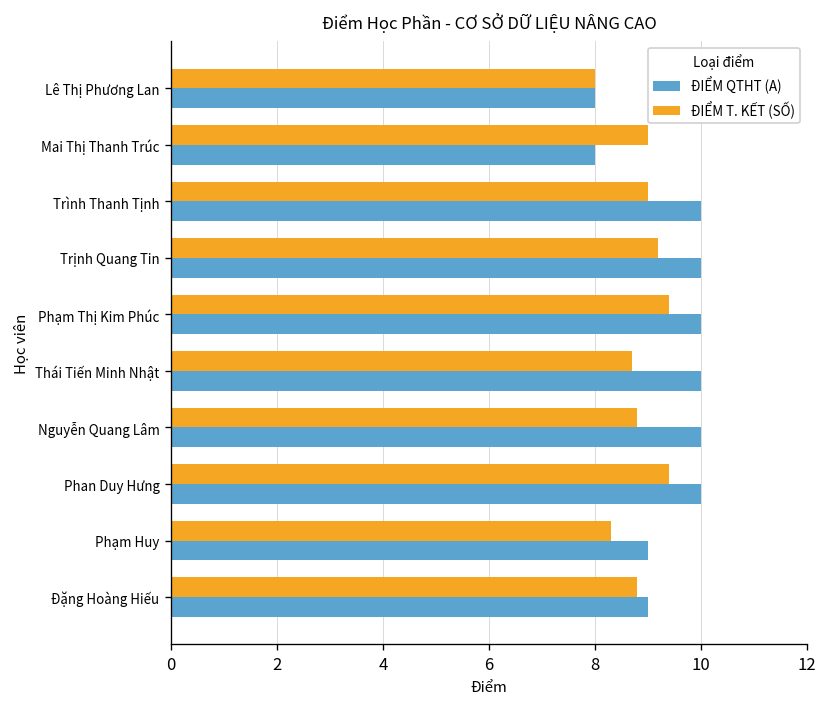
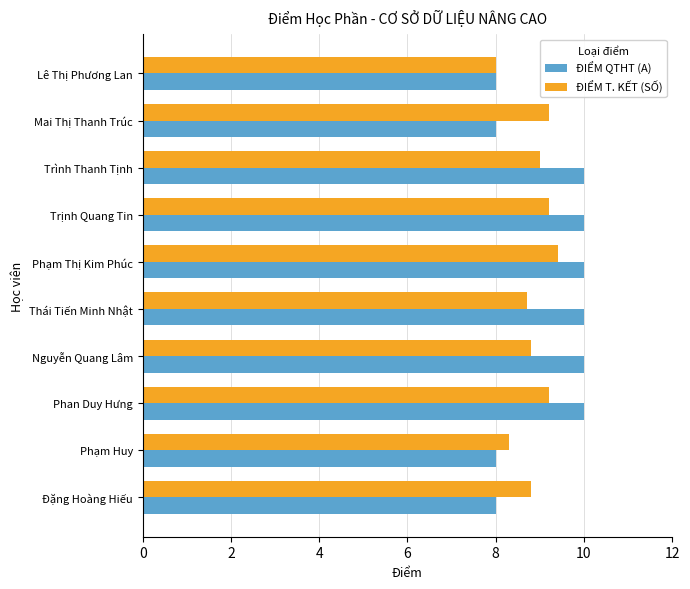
ĐIỂM T. KẾT (SỐ), Mai Thị Thanh Trúc: 9.0 -> 9.2
ĐIỂM T. KẾT (SỐ), Phan Duy Hưng: 9.4 -> 9.2
ĐIỂM QTHT (A), Phạm Huy: 9 -> 8
ĐIỂM QTHT (A), Đặng Hoàng Hiếu: 9 -> 8
